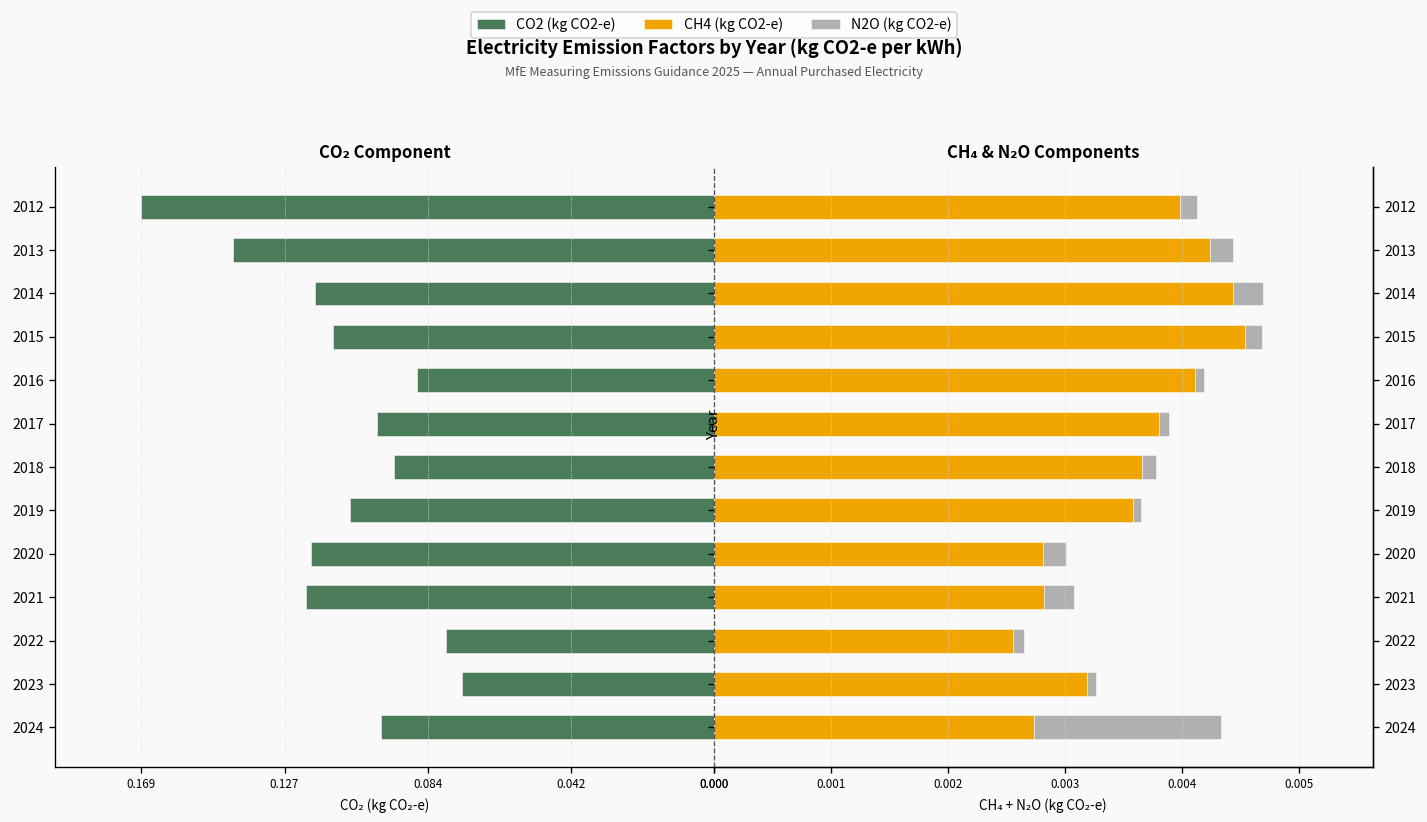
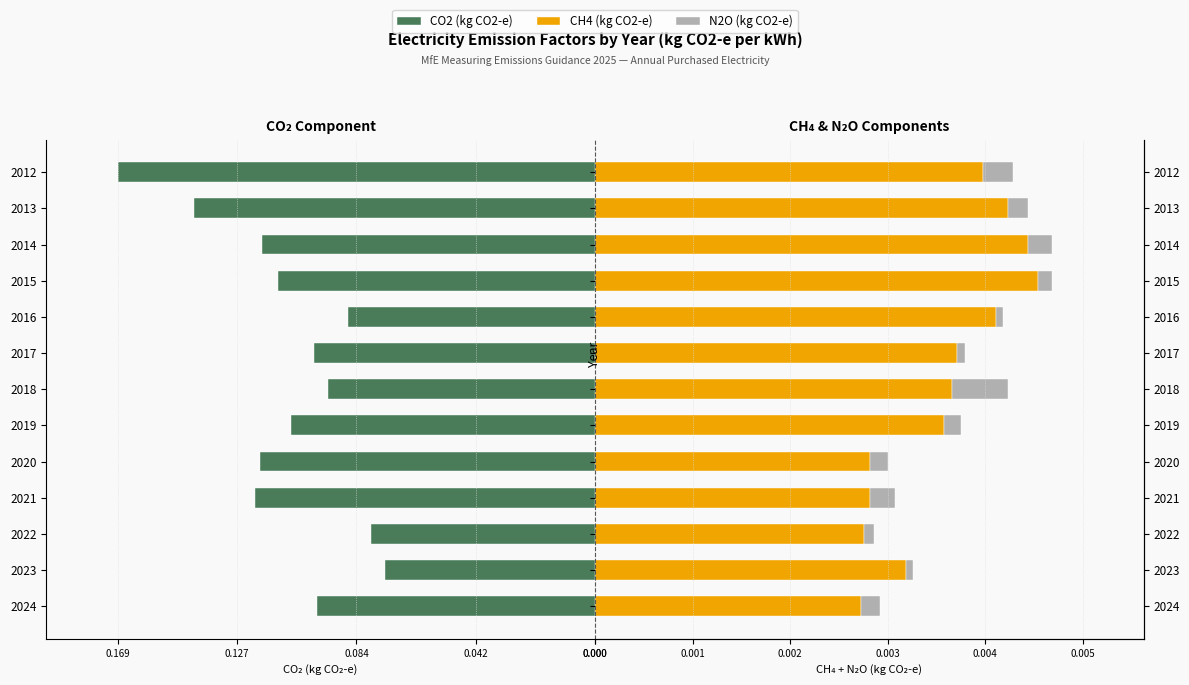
CH₄ & N₂O Components, N2O (kg CO2-e), 2012: 0.0001 -> 0.0003
CH₄ & N₂O Components, CH4 (kg CO2-e), 2017: 0.0038 -> 0.0037
CH₄ & N₂O Components, N2O (kg CO2-e), 2018: 0.0001 -> 0.0006
CH₄ & N₂O Components, N2O (kg CO2-e), 2019: 0.0001 -> 0.0002
CH₄ & N₂O Components, CH4 (kg CO2-e), 2022: 0.0026 -> 0.0028
CH₄ & N₂O Components, N2O (kg CO2-e), 2024: 0.0016 -> 0.0002
